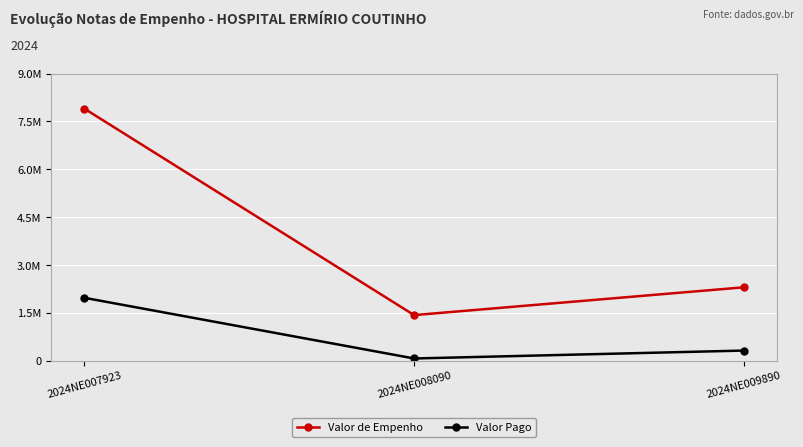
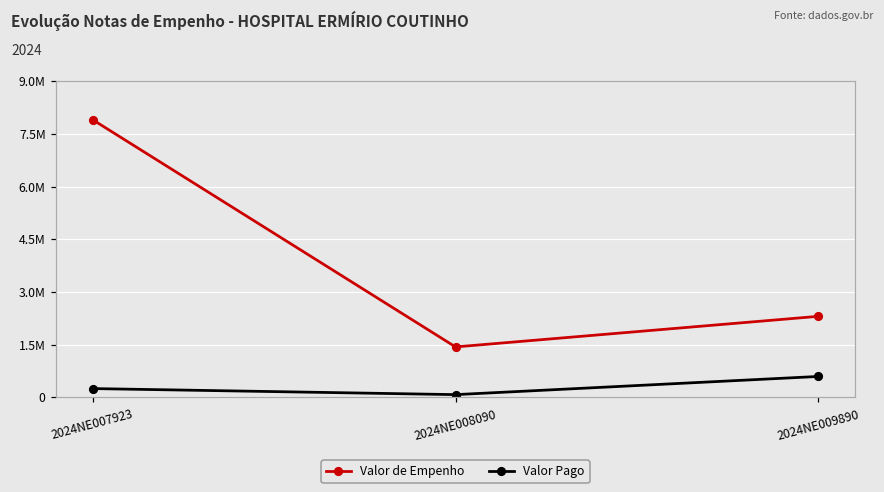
Valor Pago, 2024NE007923: 2000000 -> 200000
Valor Pago, 2024NE009890: 300000 -> 600000
